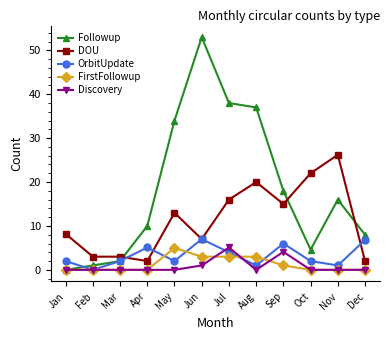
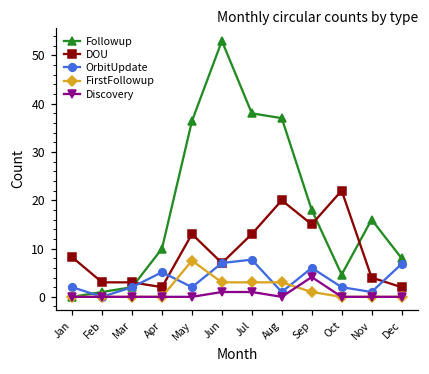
Followup, May: 34 -> 36
FirstFollowup, May: 5 -> 8
DOU, Jul: 16 -> 13
OrbitUpdate, Jul: 4 -> 8
Discovery, Jul: 5 -> 1
DOU, Nov: 26 -> 4
